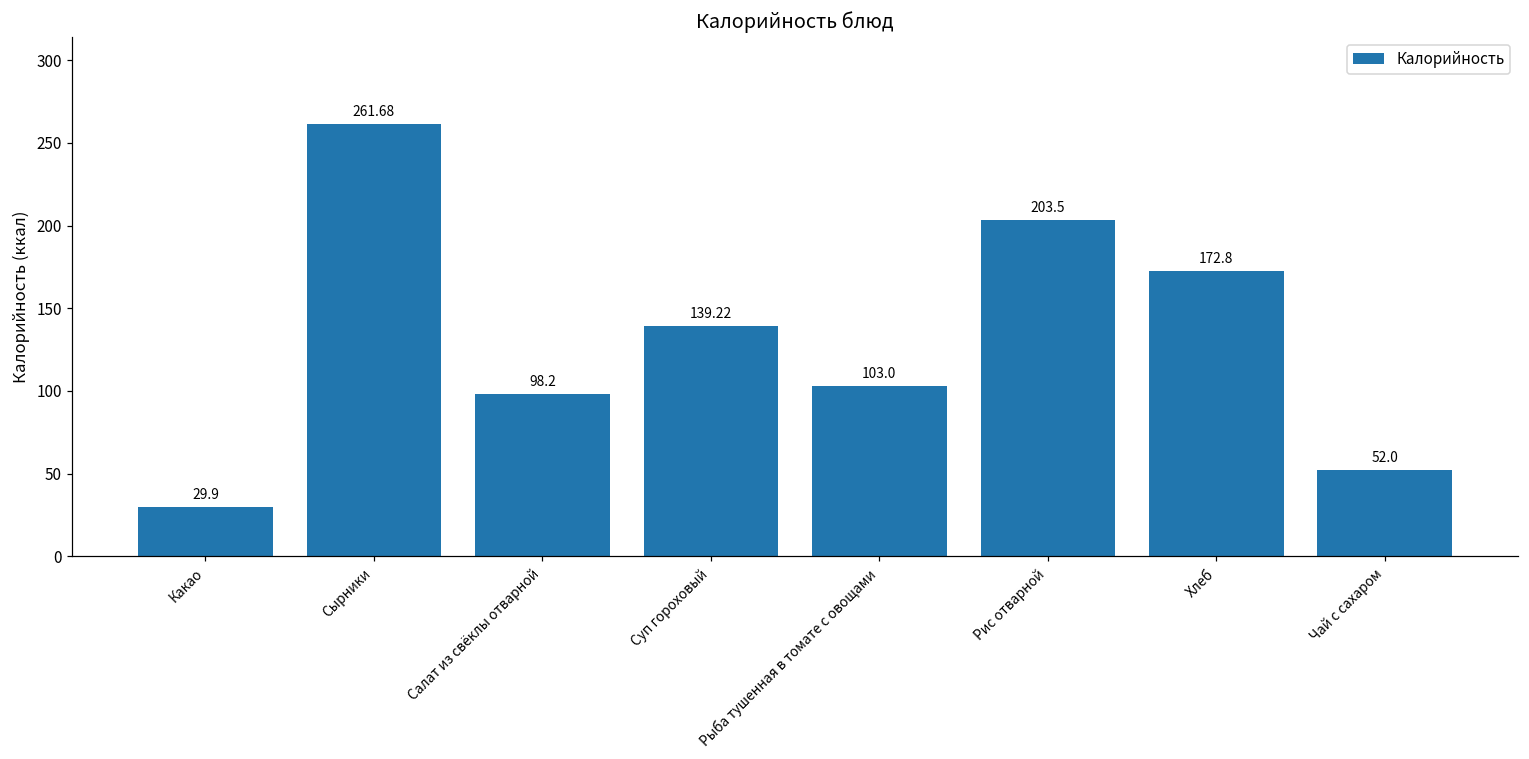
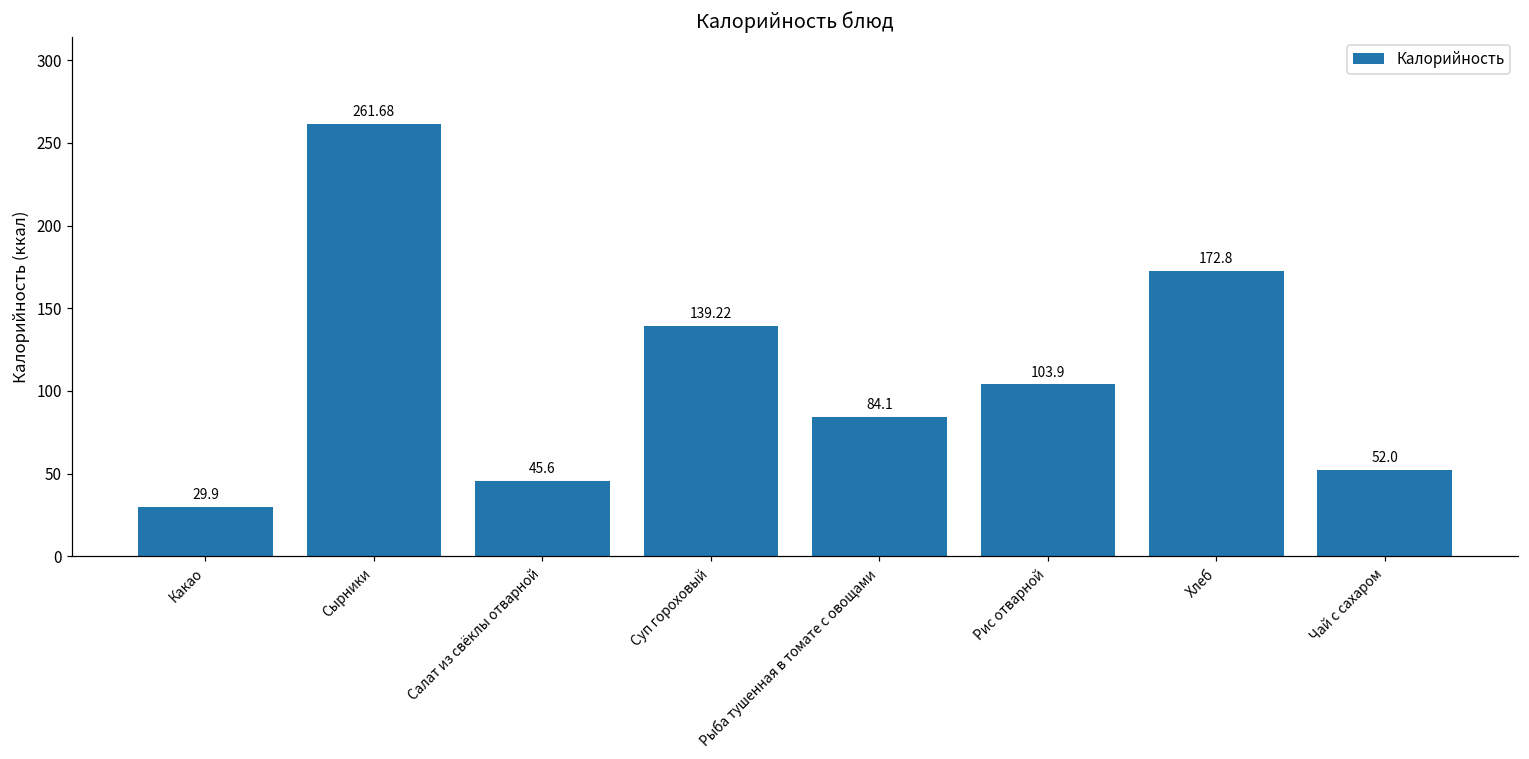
Салат из свёклы отварной: 98.2 -> 45.6
Рыба тушенная в томате с овощами: 103.0 -> 84.1
Рис отварной: 203.5 -> 103.9
